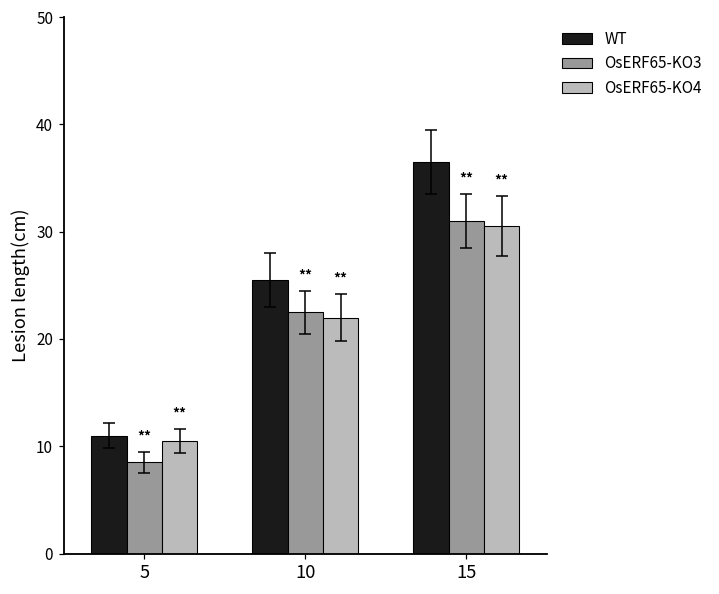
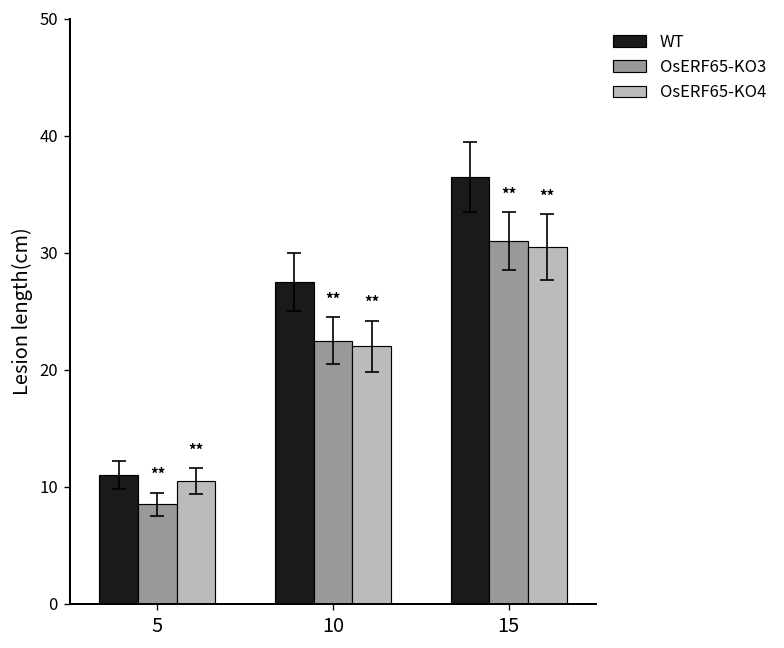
WT, 10: 26 -> 28
